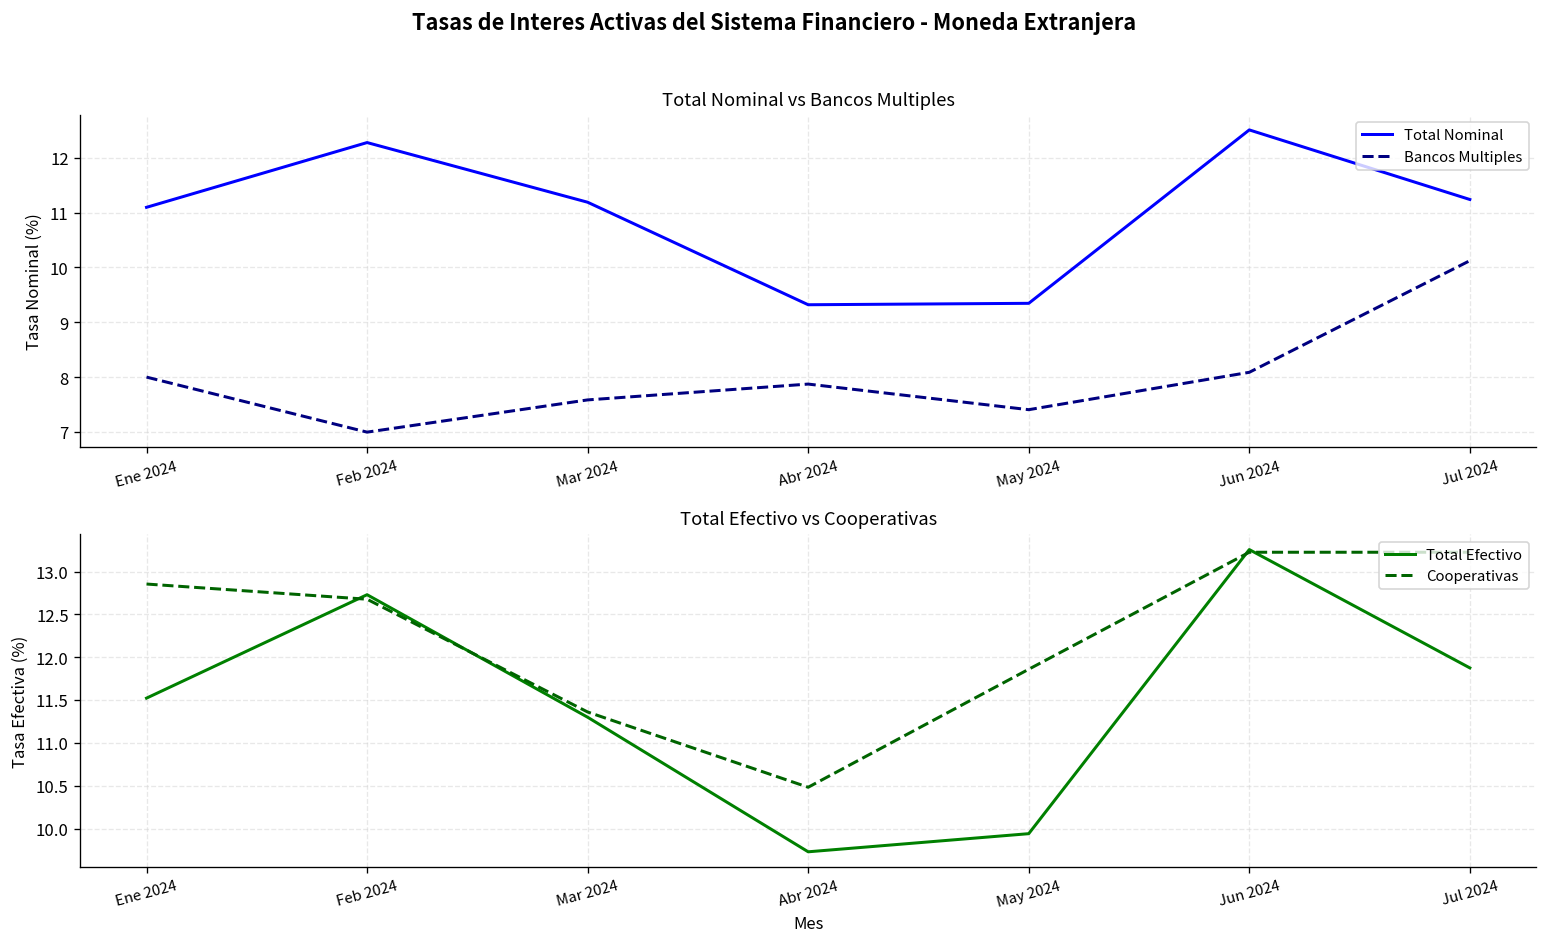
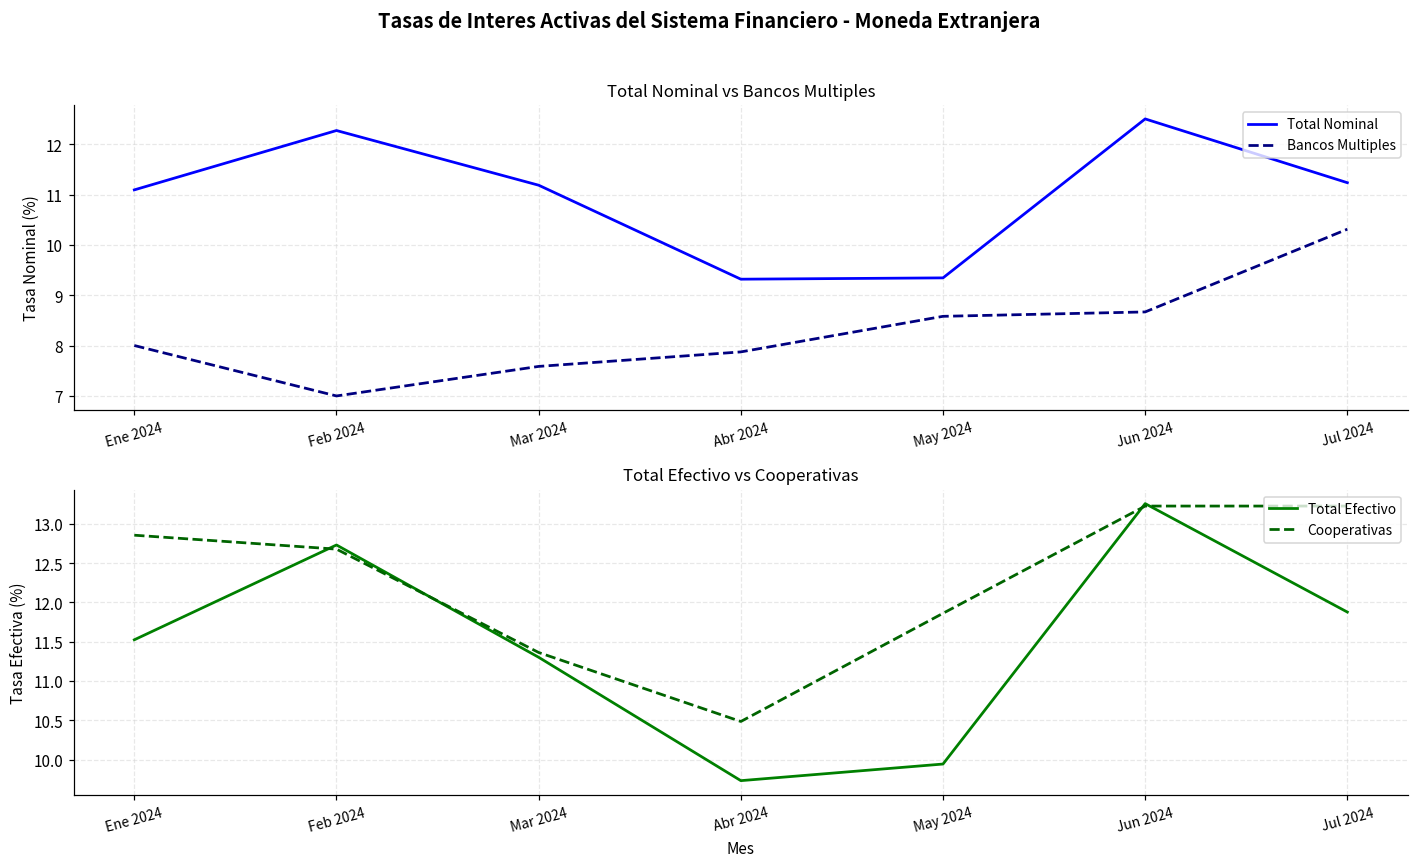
Total Nominal vs Bancos Multiples, Bancos Multiples, May 2024: 7.4 -> 8.6
Total Nominal vs Bancos Multiples, Bancos Multiples, Jun 2024: 8.1 -> 8.7
Total Nominal vs Bancos Multiples, Bancos Multiples, Jul 2024: 10.1 -> 10.3
